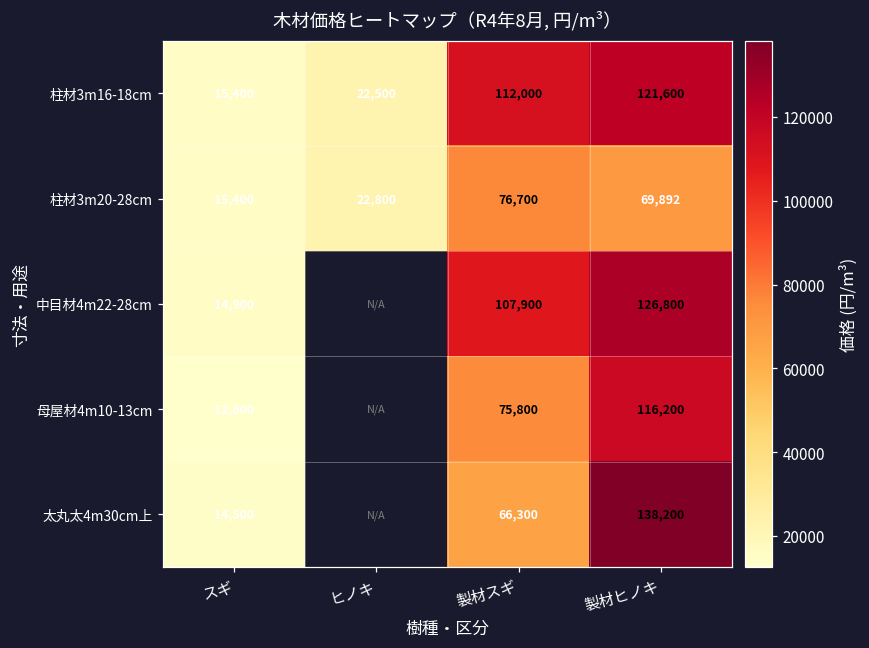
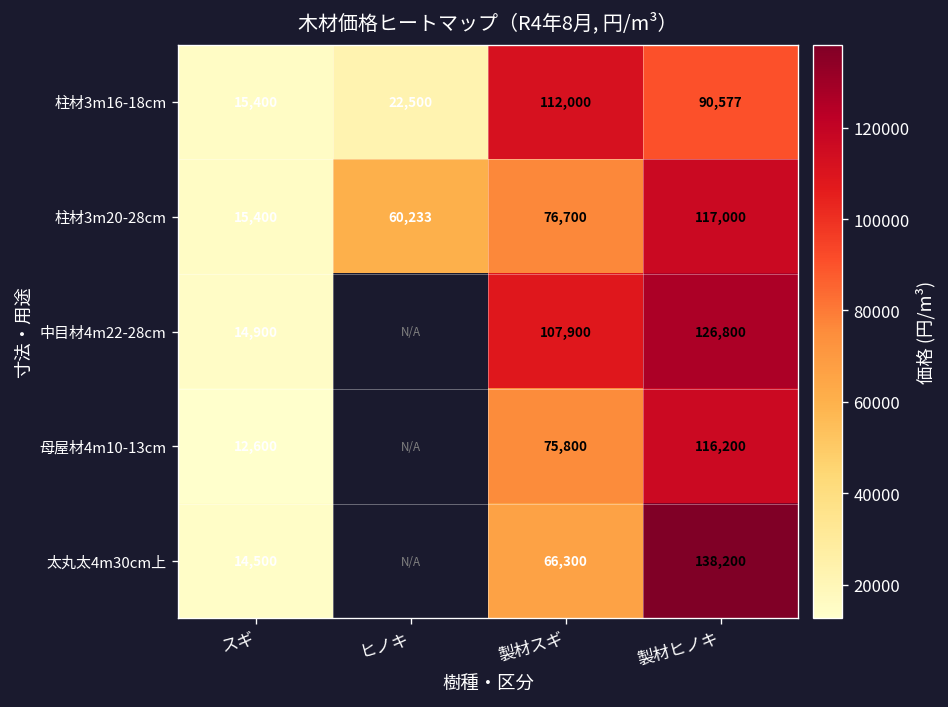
柱材3m16-18cm, 製材ヒノキ: 121,600 -> 90,577
柱材3m20-28cm, ヒノキ: 22,800 -> 60,233
柱材3m20-28cm, 製材ヒノキ: 69,892 -> 117,000
